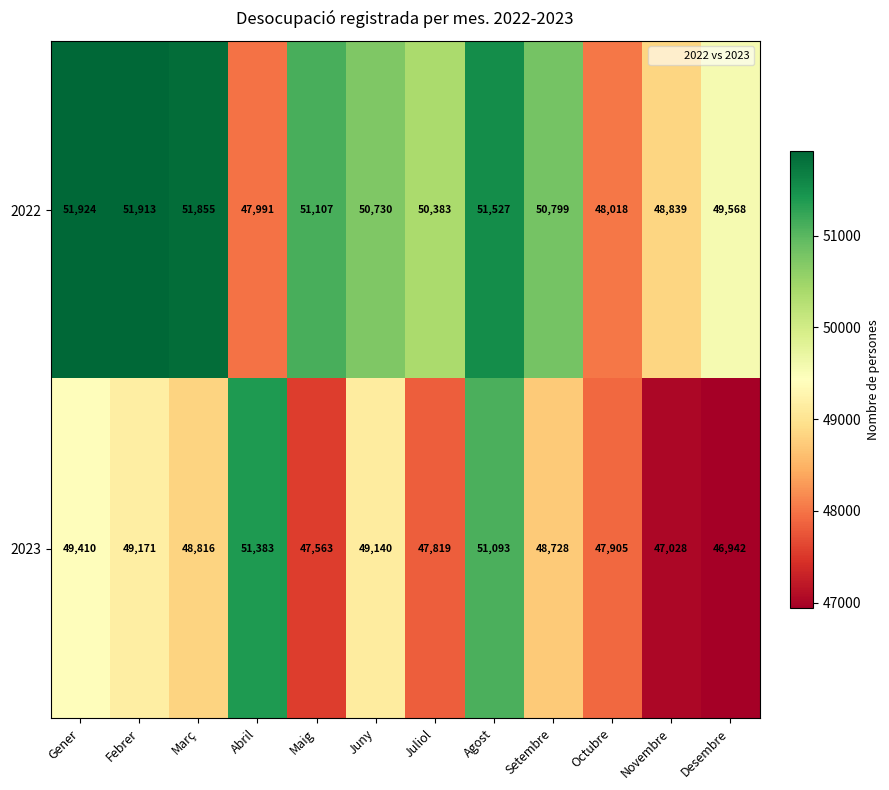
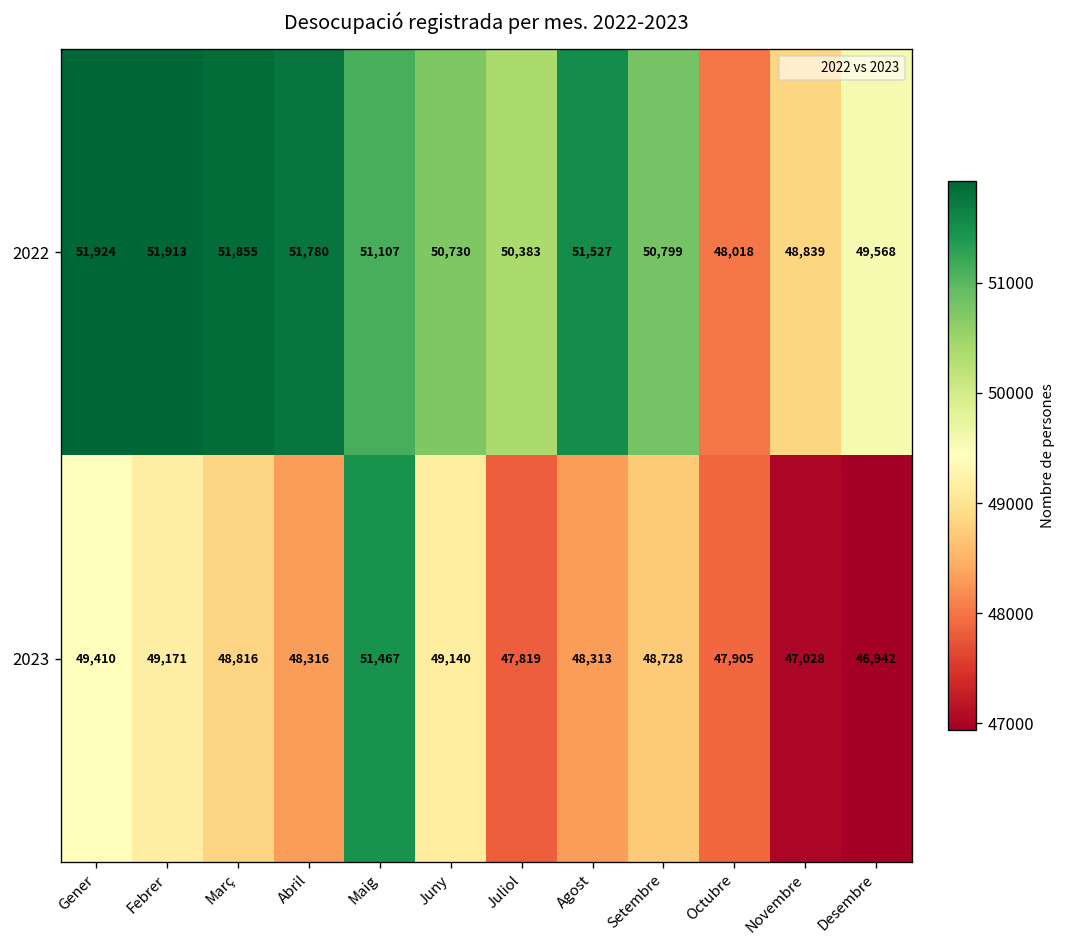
2022, Abril: 47,991 -> 51,780
2023, Abril: 51,383 -> 48,316
2023, Maig: 47,563 -> 51,467
2023, Agost: 51,093 -> 48,313
